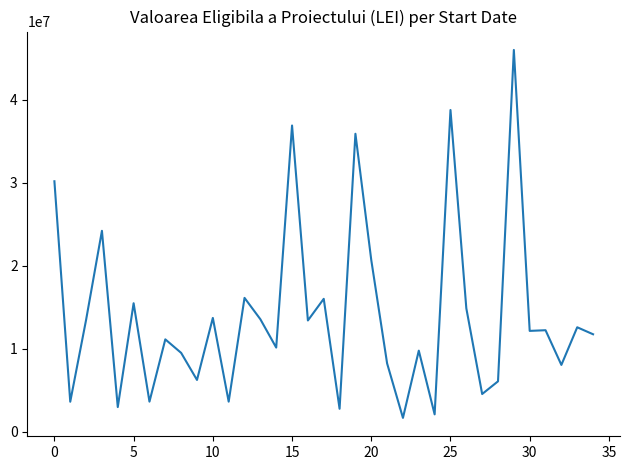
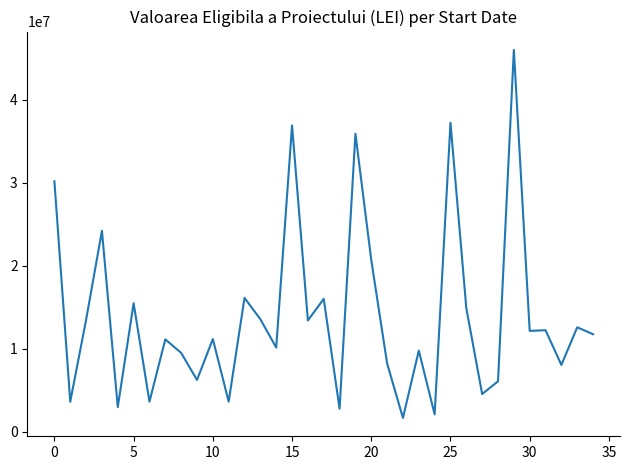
10: 14000000 -> 11000000
25: 39000000 -> 37000000
